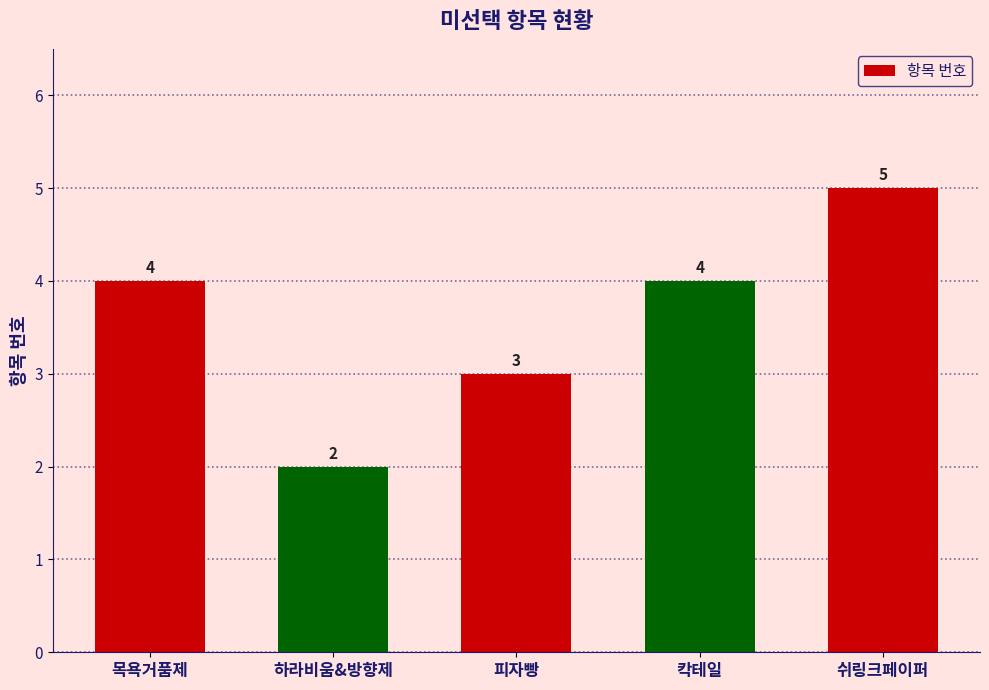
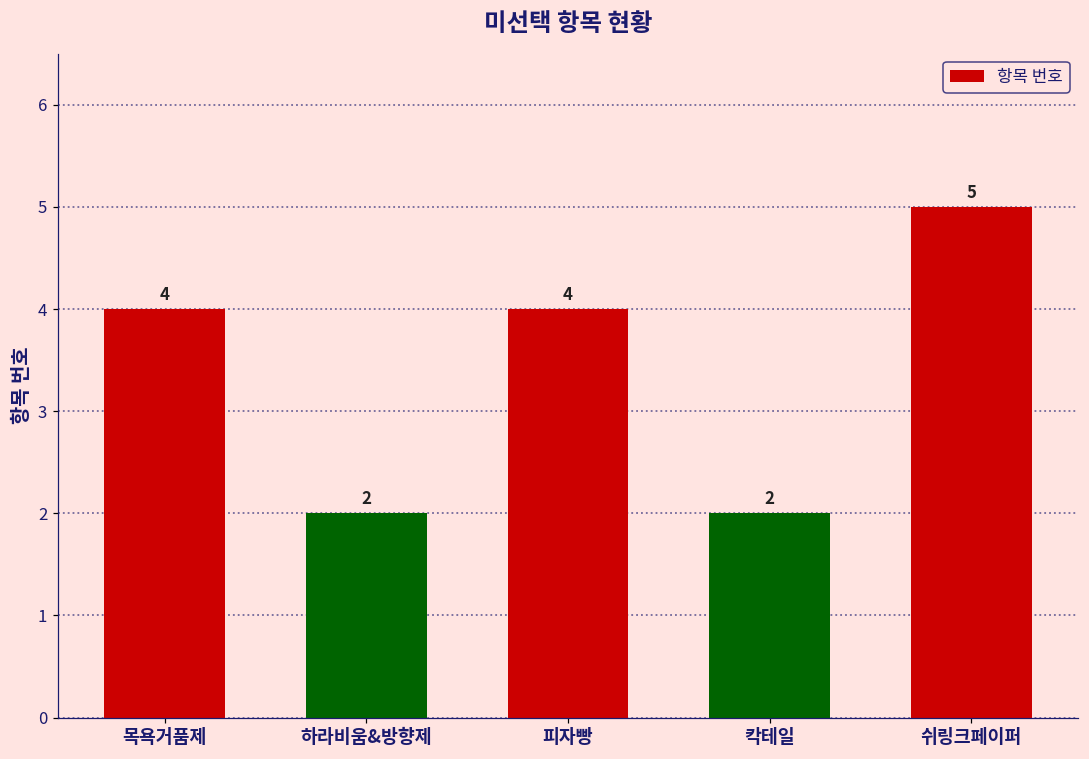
피자빵: 3 -> 4
칵테일: 4 -> 2
